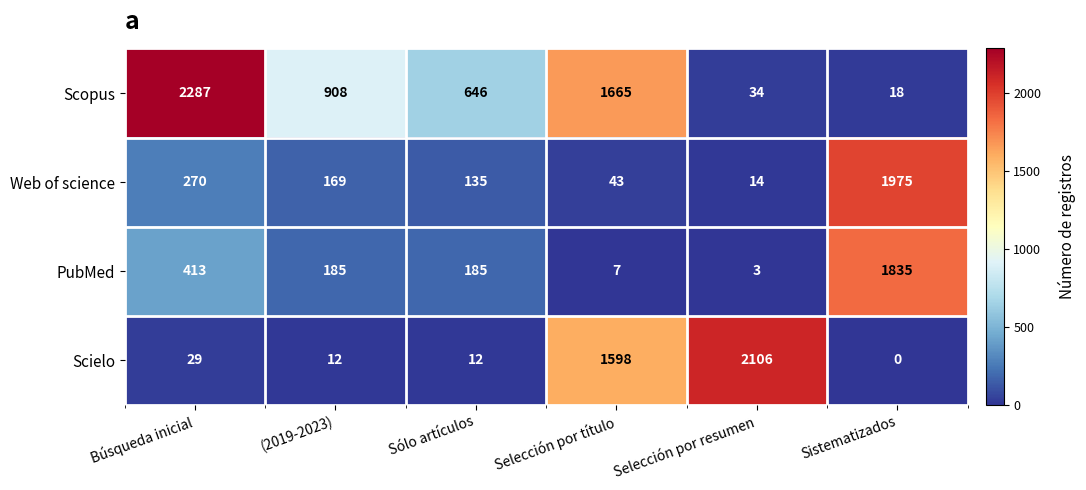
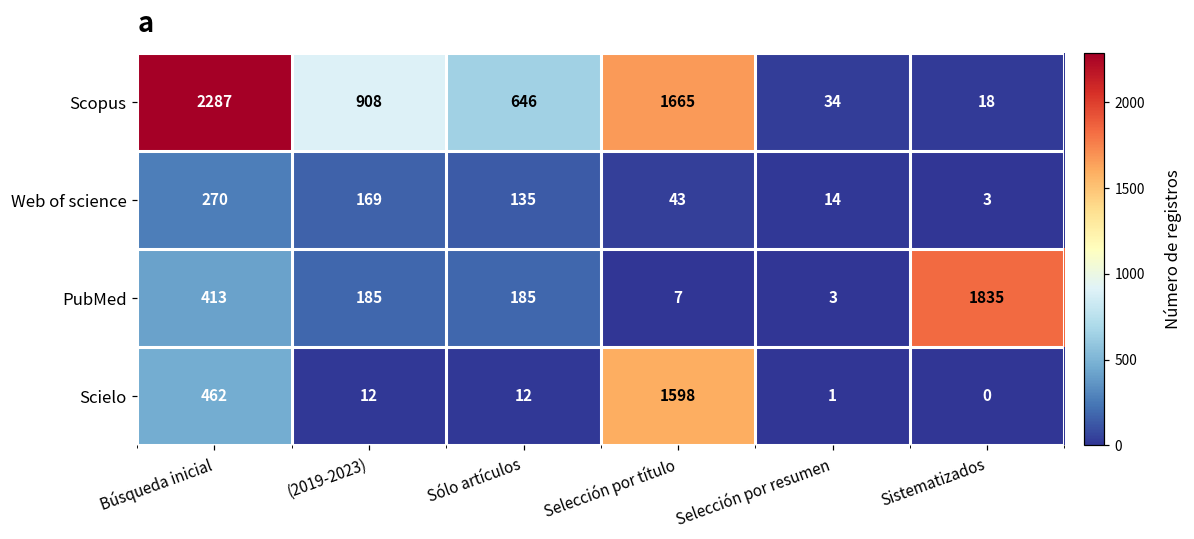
Web of science, Sistematizados: 1975 -> 3
Scielo, Búsqueda inicial: 29 -> 462
Scielo, Selección por resumen: 2106 -> 1
